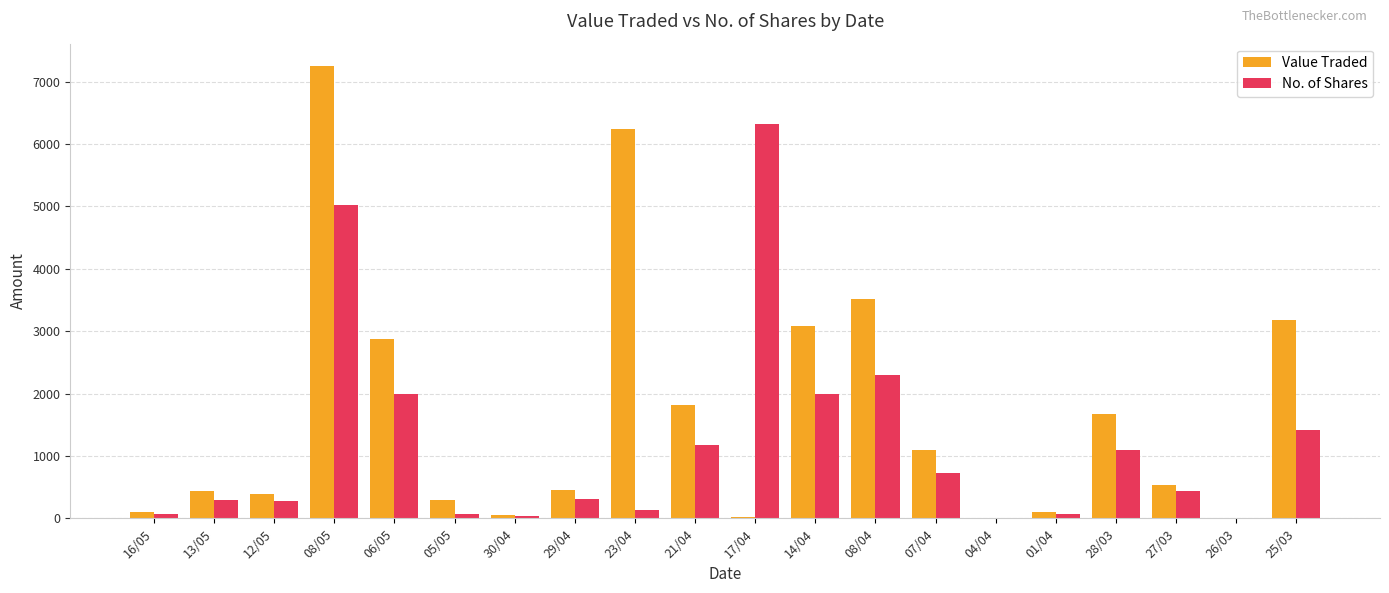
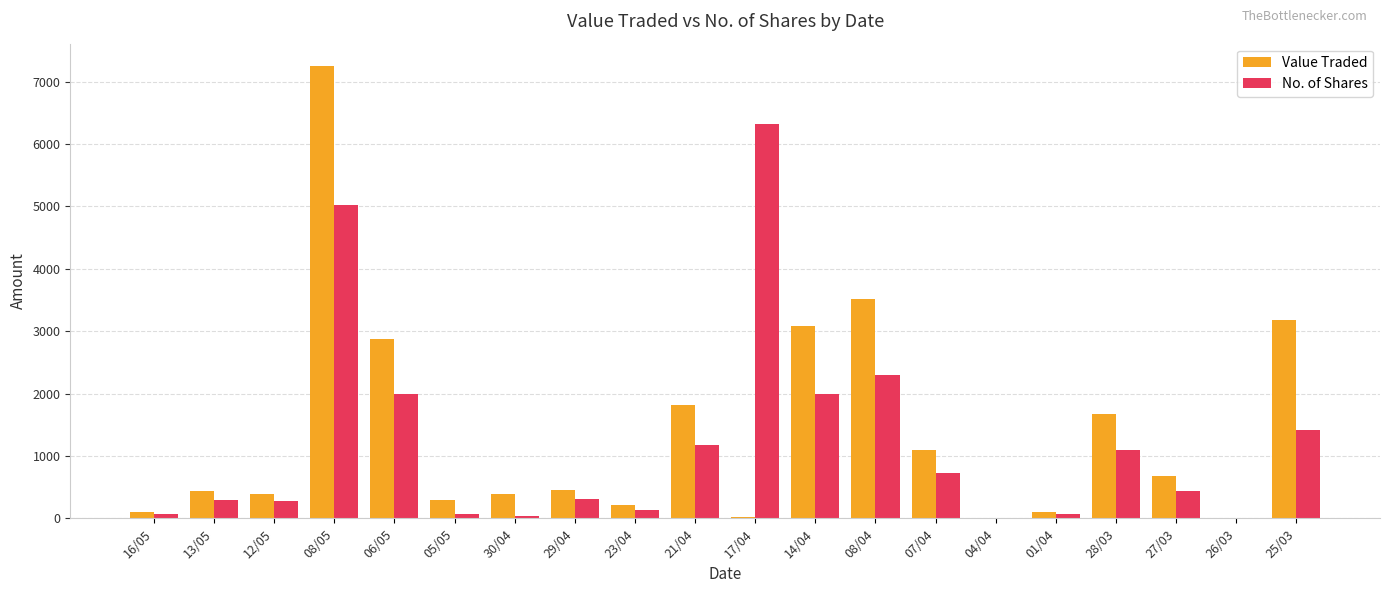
Value Traded, 30/04: 100 -> 400
Value Traded, 23/04: 6200 -> 200
Value Traded, 27/03: 500 -> 700
